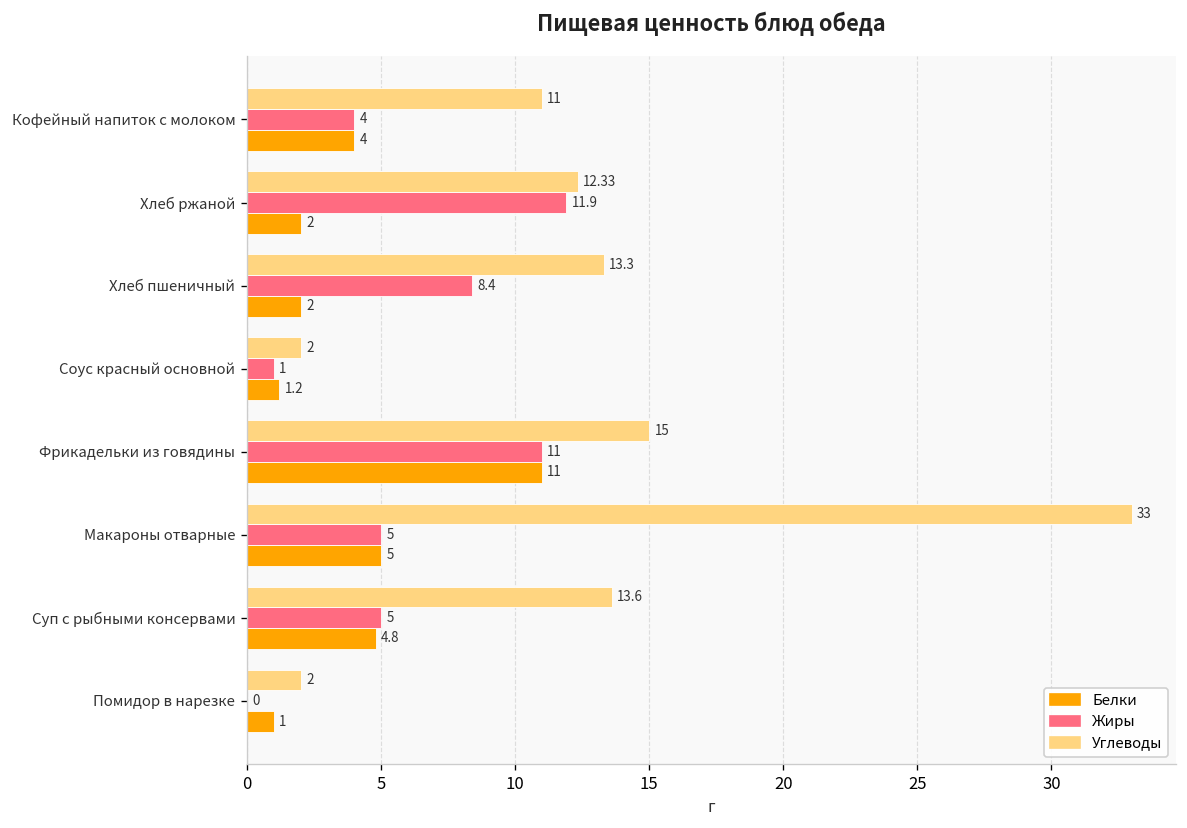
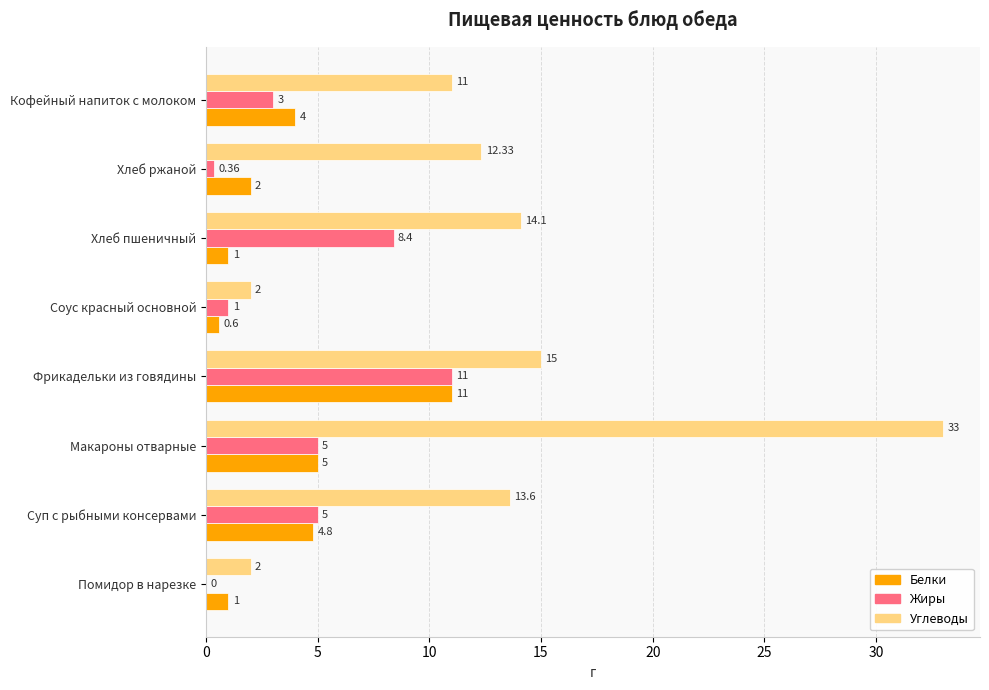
Жиры, Кофейный напиток с молоком: 4 -> 3
Жиры, Хлеб ржаной: 11.9 -> 0.36
Углеводы, Хлеб пшеничный: 13.3 -> 14.1
Белки, Хлеб пшеничный: 2 -> 1
Белки, Соус красный основной: 1.2 -> 0.6
